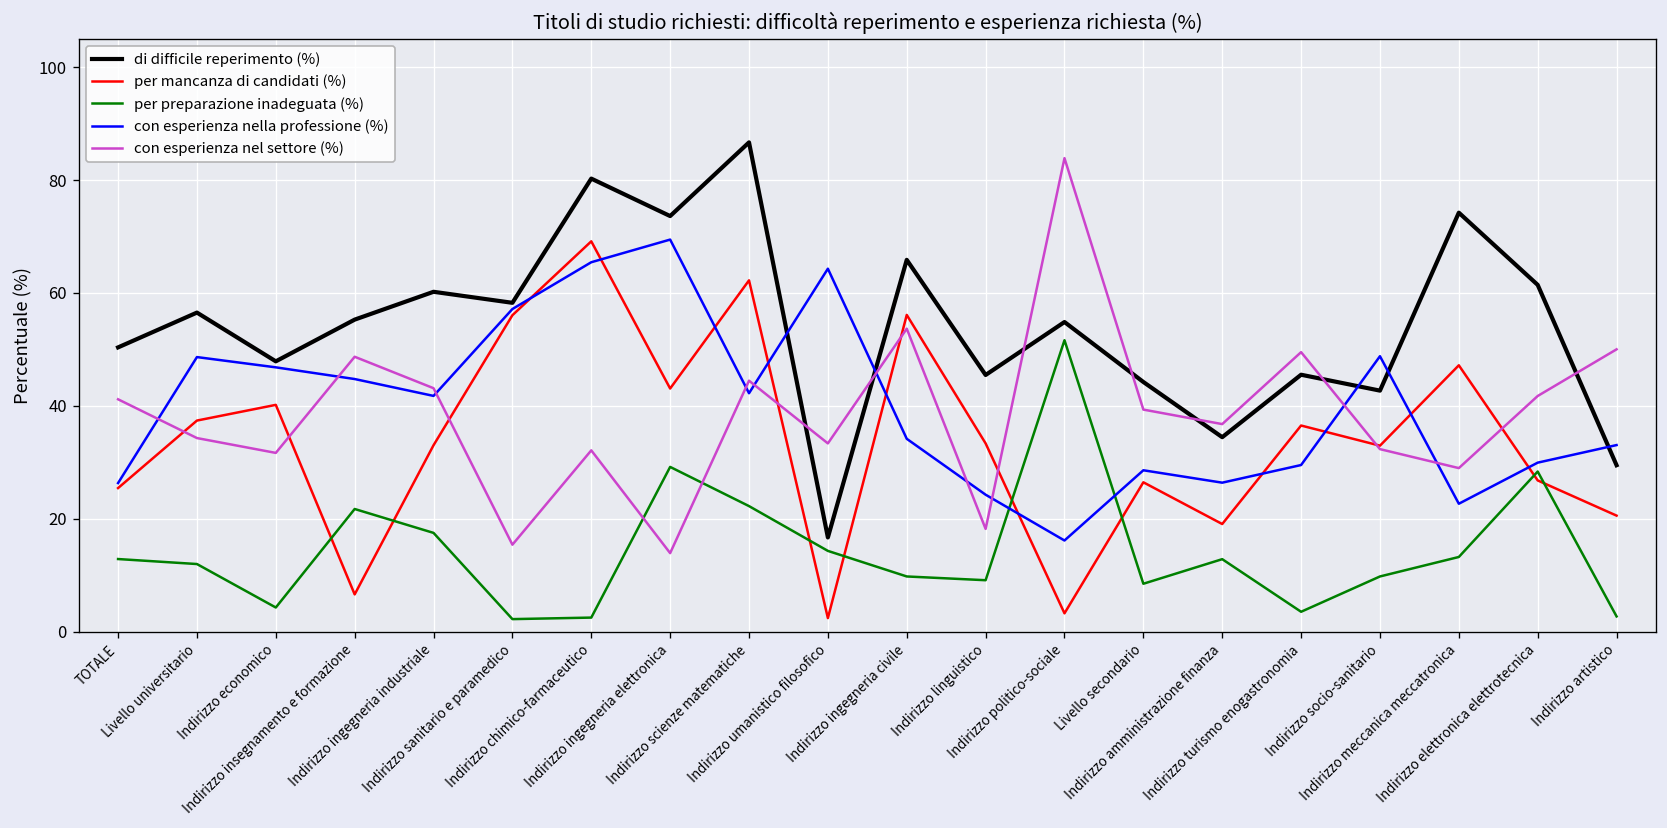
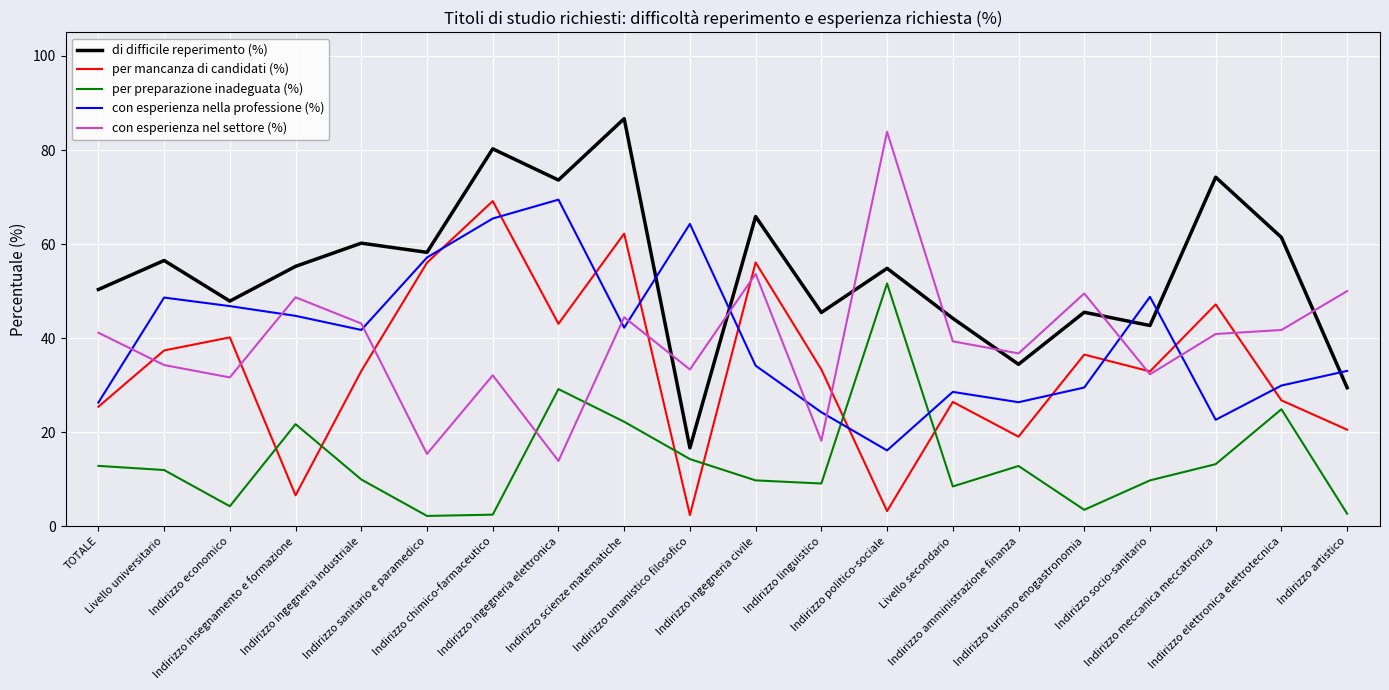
per preparazione inadeguata (%), Indirizzo ingegneria industriale: 17 -> 10
con esperienza nel settore (%), Indirizzo meccanica meccatronica: 29 -> 41
per preparazione inadeguata (%), Indirizzo elettronica elettrotecnica: 28 -> 25
